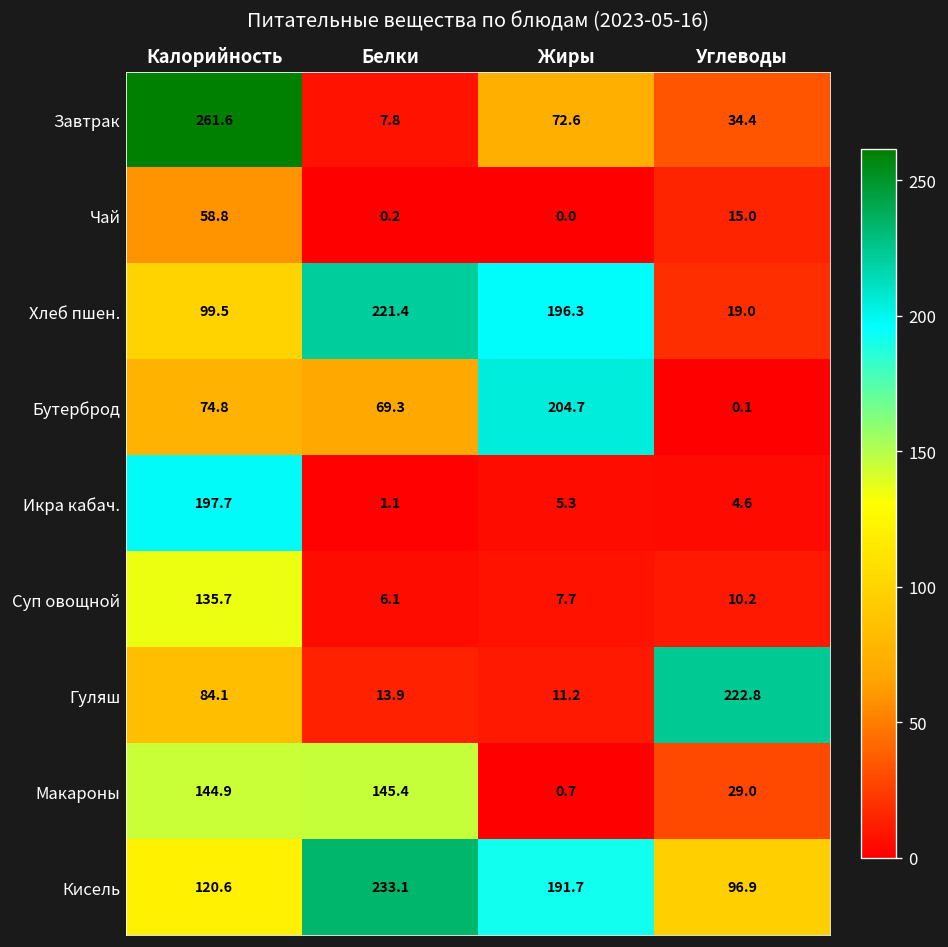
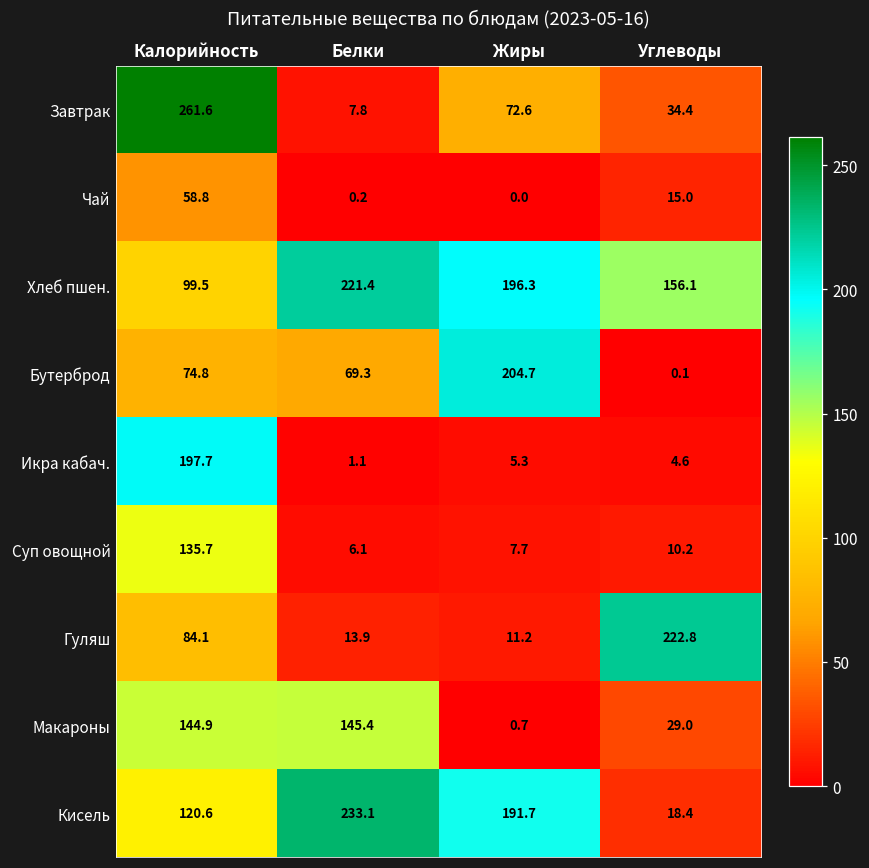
Хлеб пшен., Углеводы: 19.0 -> 156.1
Кисель, Углеводы: 96.9 -> 18.4
